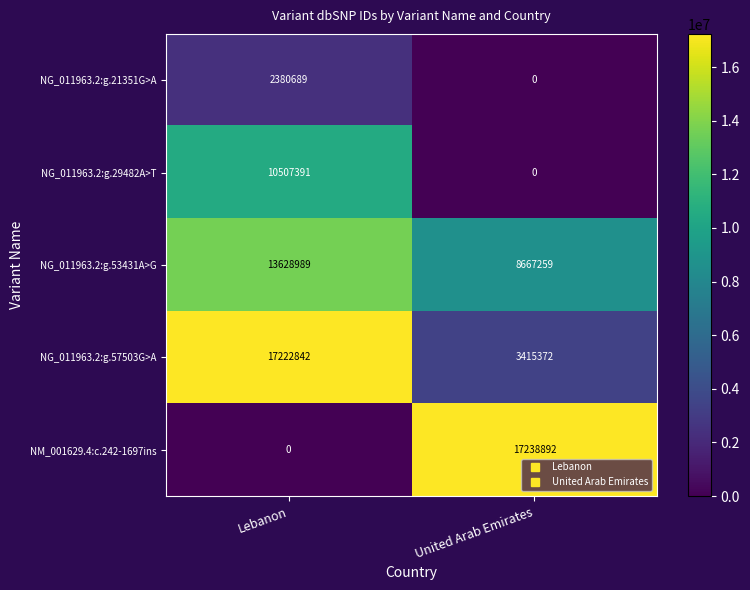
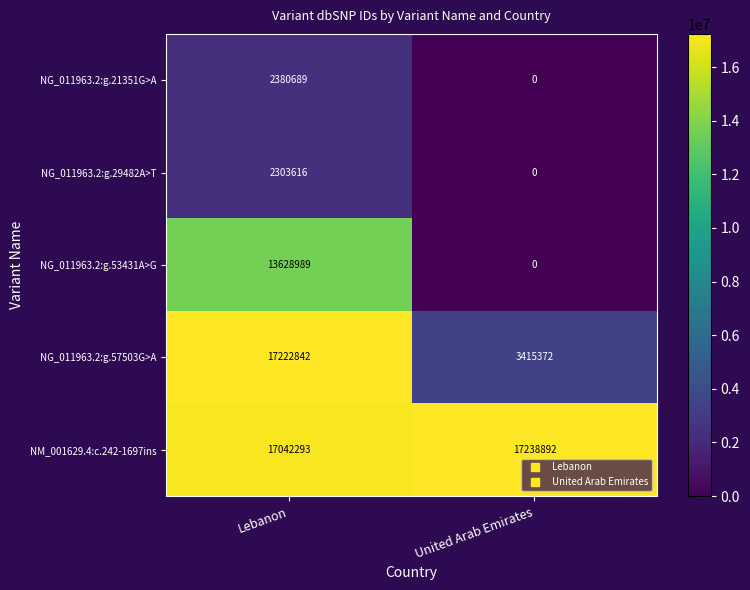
NG_011963.2:g.29482A>T, Lebanon: 10507391 -> 2303616
NG_011963.2:g.53431A>G, United Arab Emirates: 8667259 -> 0
NM_001629.4:c.242-1697ins, Lebanon: 0 -> 17042293
